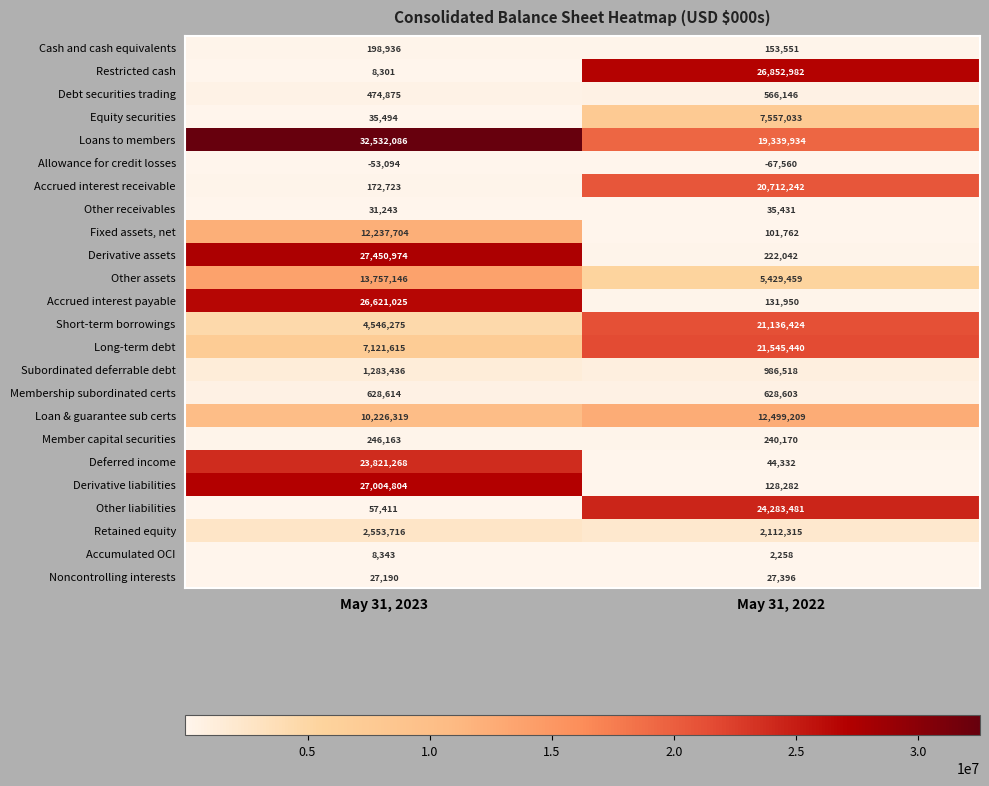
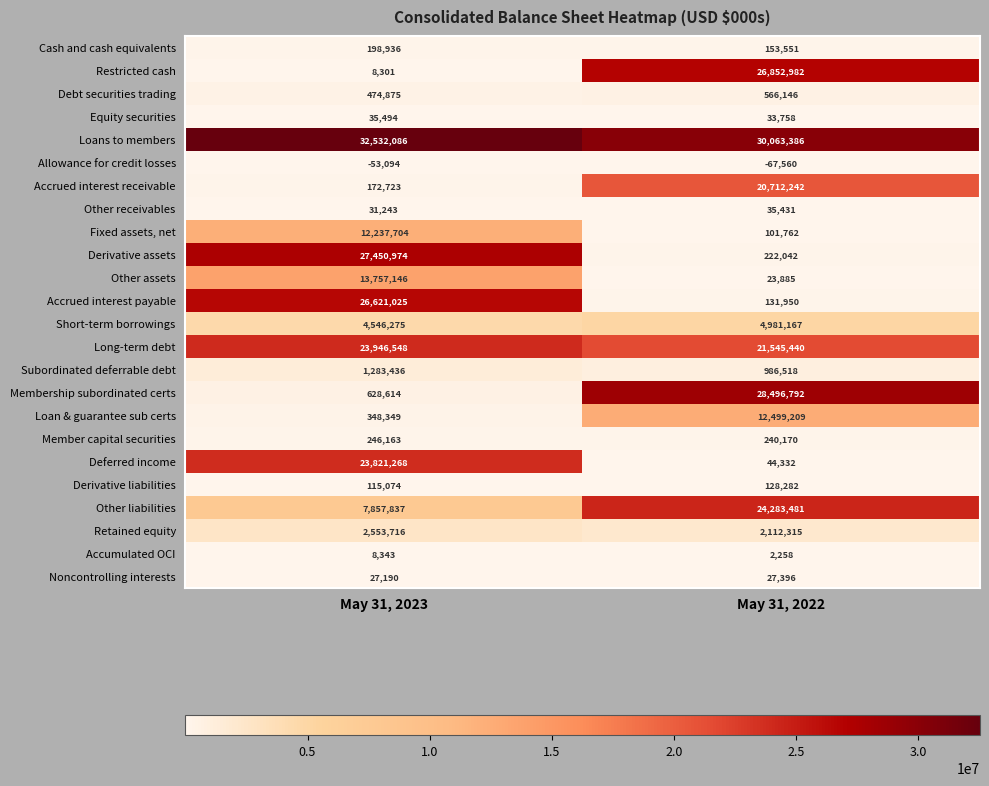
Equity securities, May 31, 2022: 7,557,033 -> 33,758
Loans to members, May 31, 2022: 19,339,934 -> 30,063,386
Other assets, May 31, 2022: 5,429,459 -> 23,885
Short-term borrowings, May 31, 2022: 21,136,424 -> 4,981,167
Long-term debt, May 31, 2023: 7,121,615 -> 23,946,548
Membership subordinated certs, May 31, 2022: 628,603 -> 28,496,792
Loan & guarantee sub certs, May 31, 2023: 10,226,319 -> 348,349
Derivative liabilities, May 31, 2023: 27,004,804 -> 115,074
Other liabilities, May 31, 2023: 57,411 -> 7,857,837
